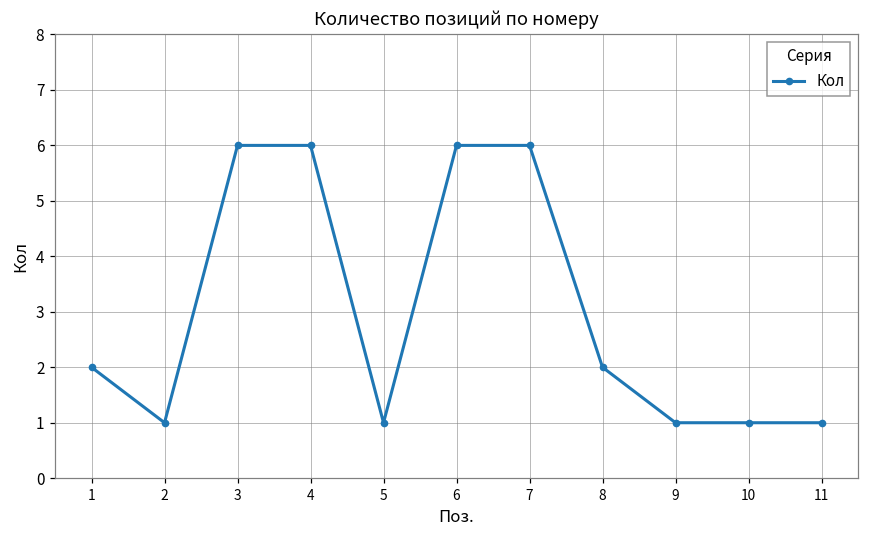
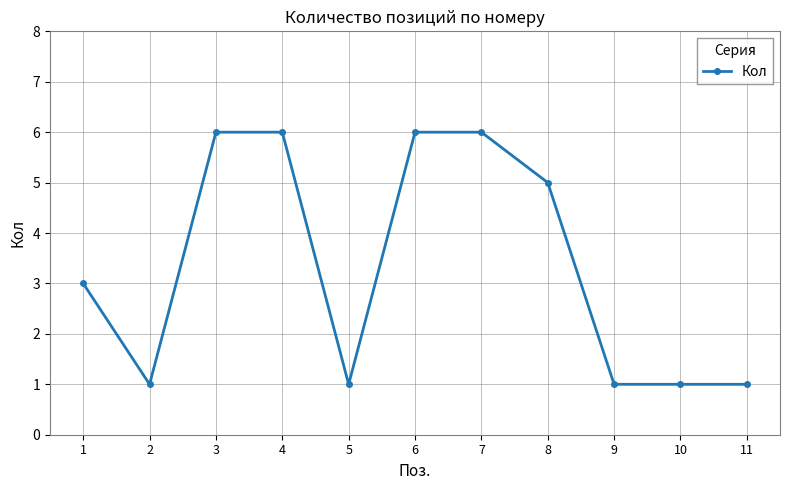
1: 2 -> 3
8: 2 -> 5
